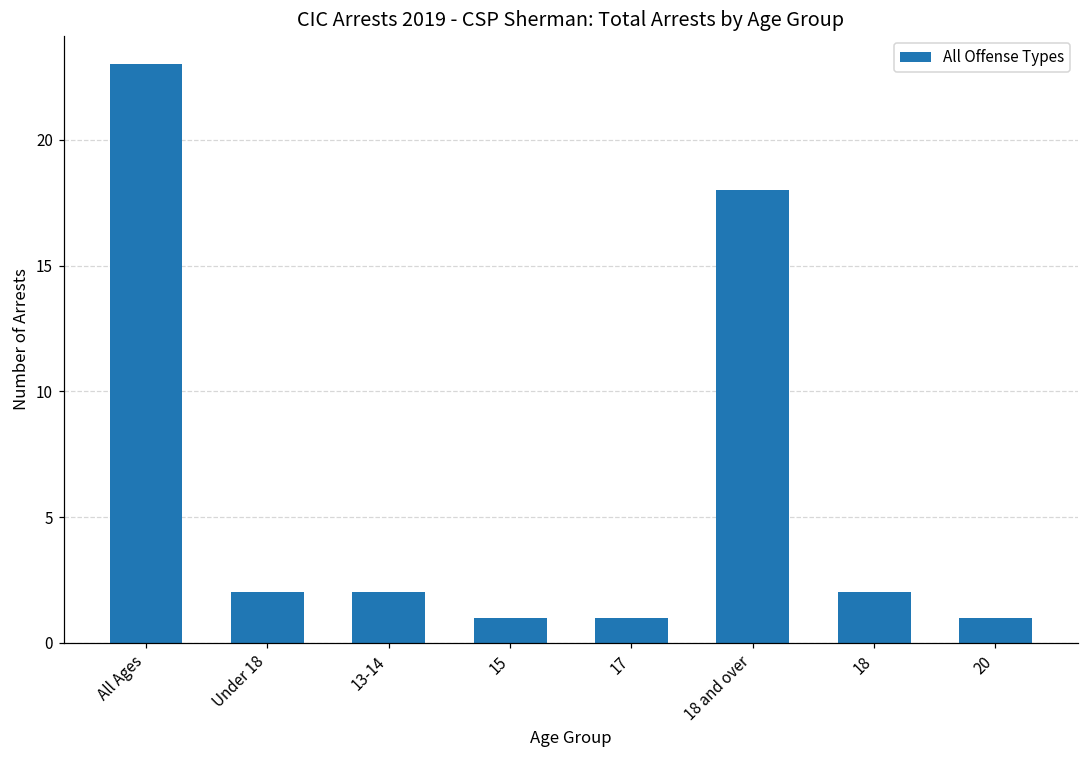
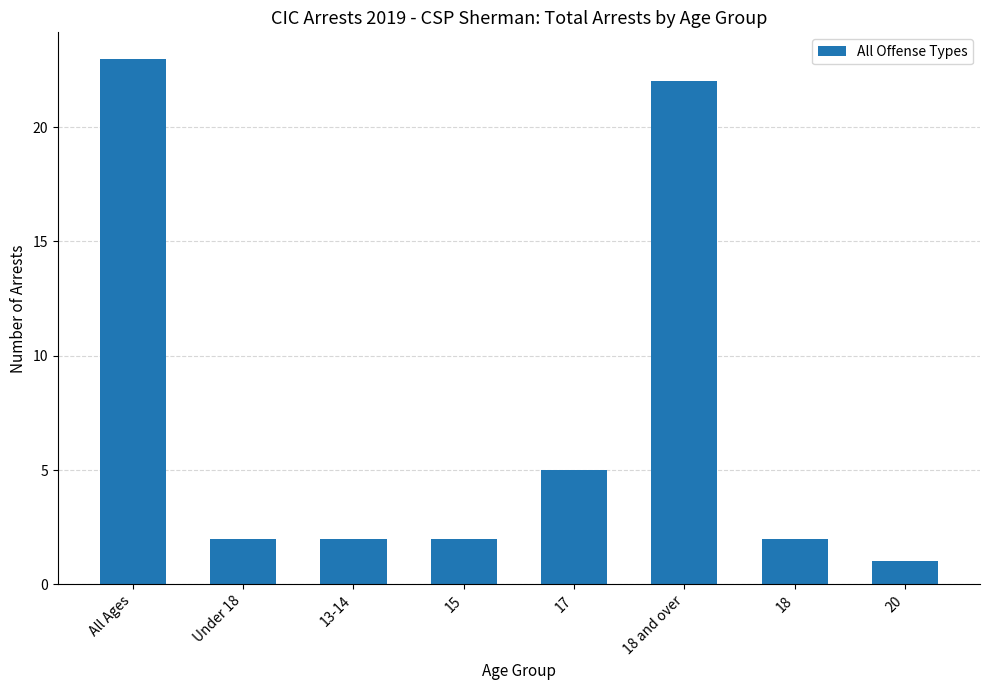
15: 1 -> 2
17: 1 -> 5
18 and over: 18 -> 22
